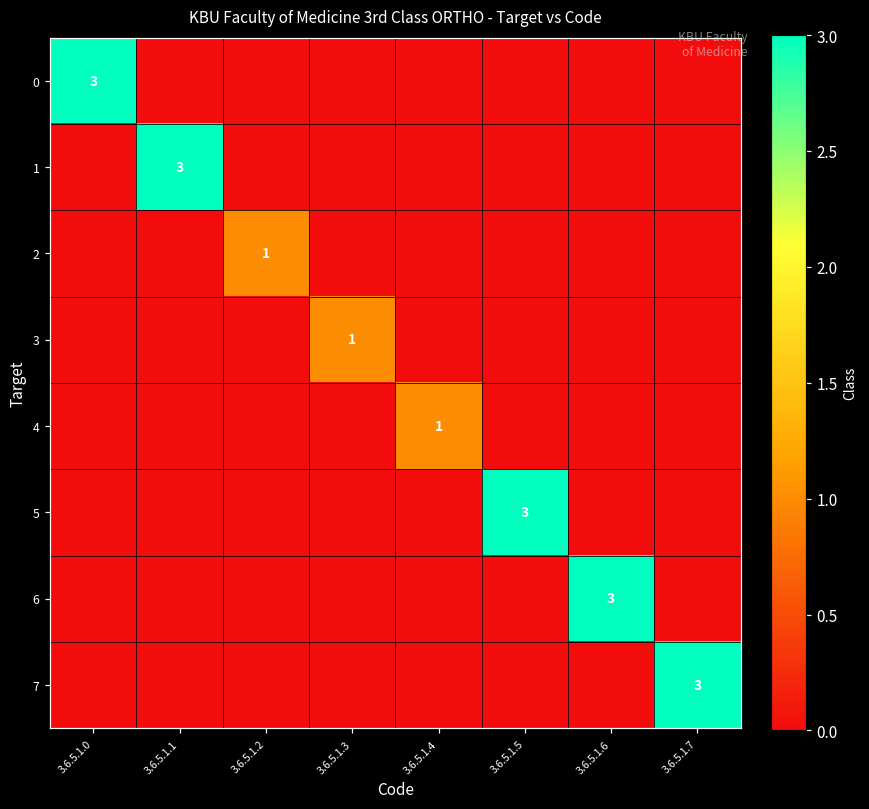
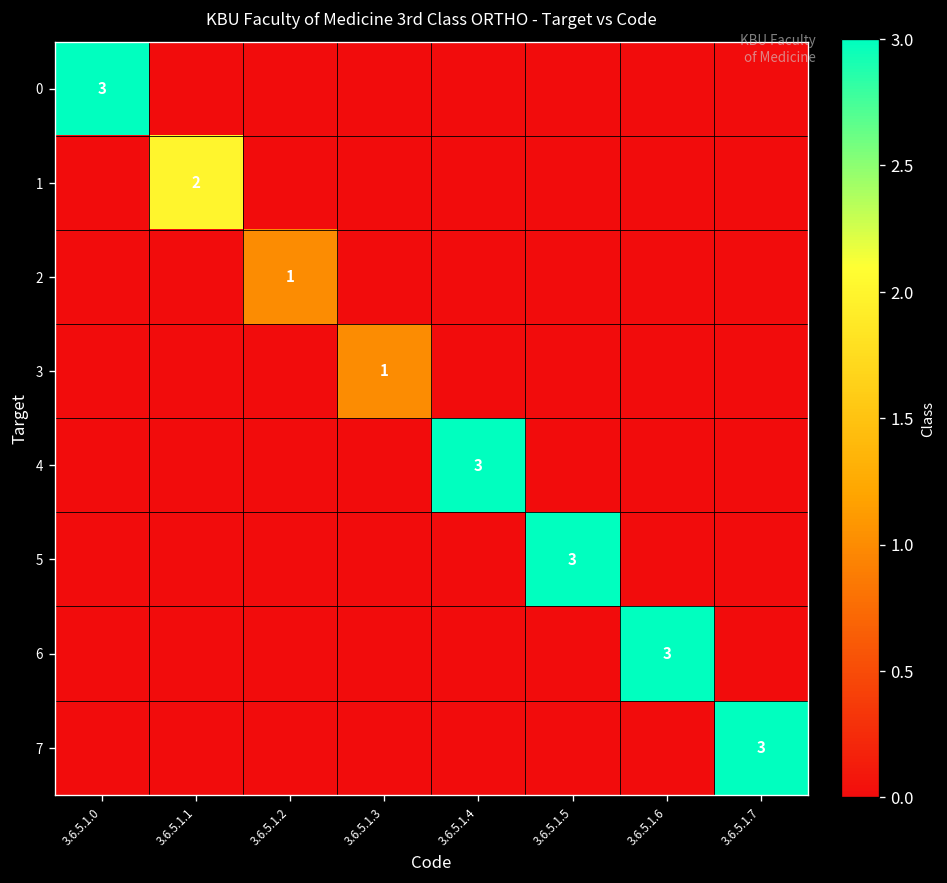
1, 3.6.5.1.1: 3 -> 2
4, 3.6.5.1.4: 1 -> 3
